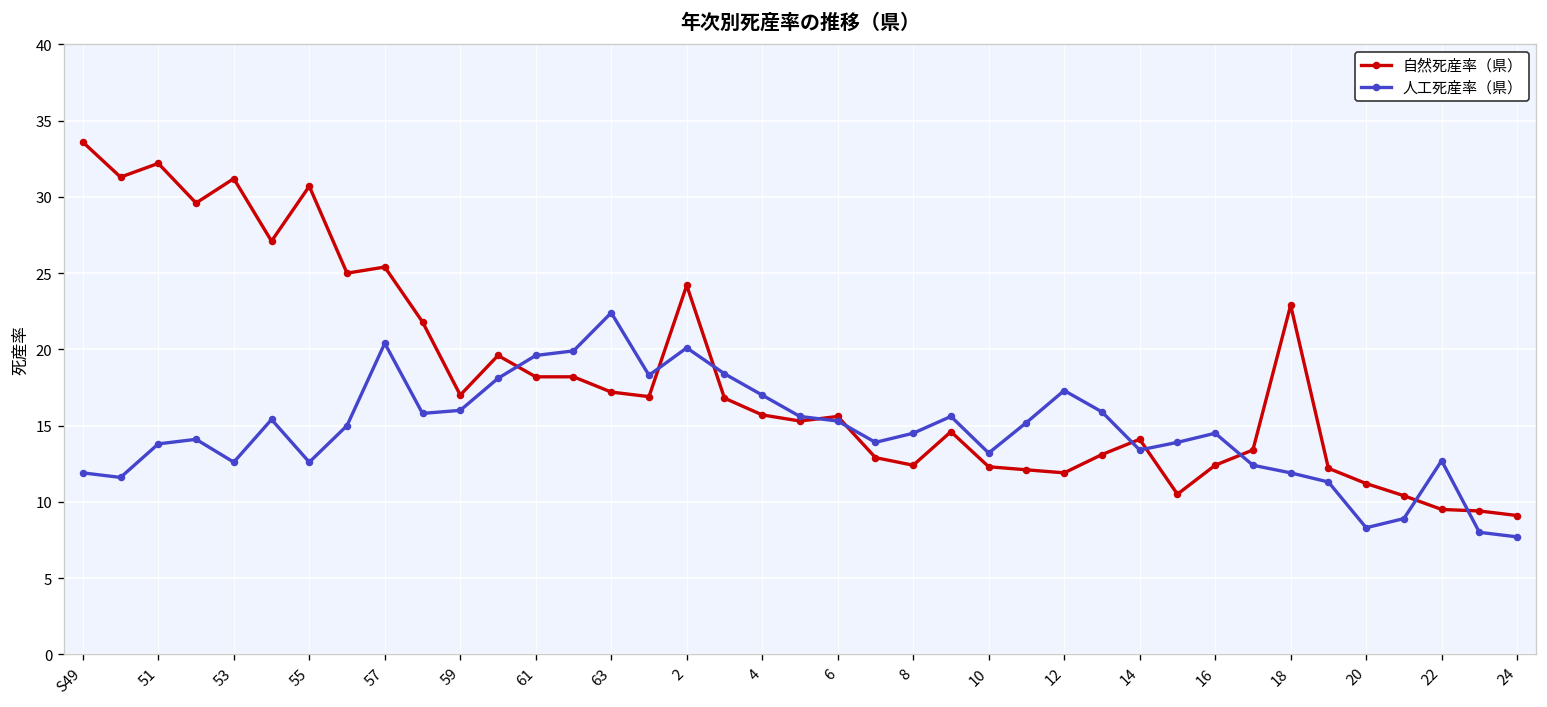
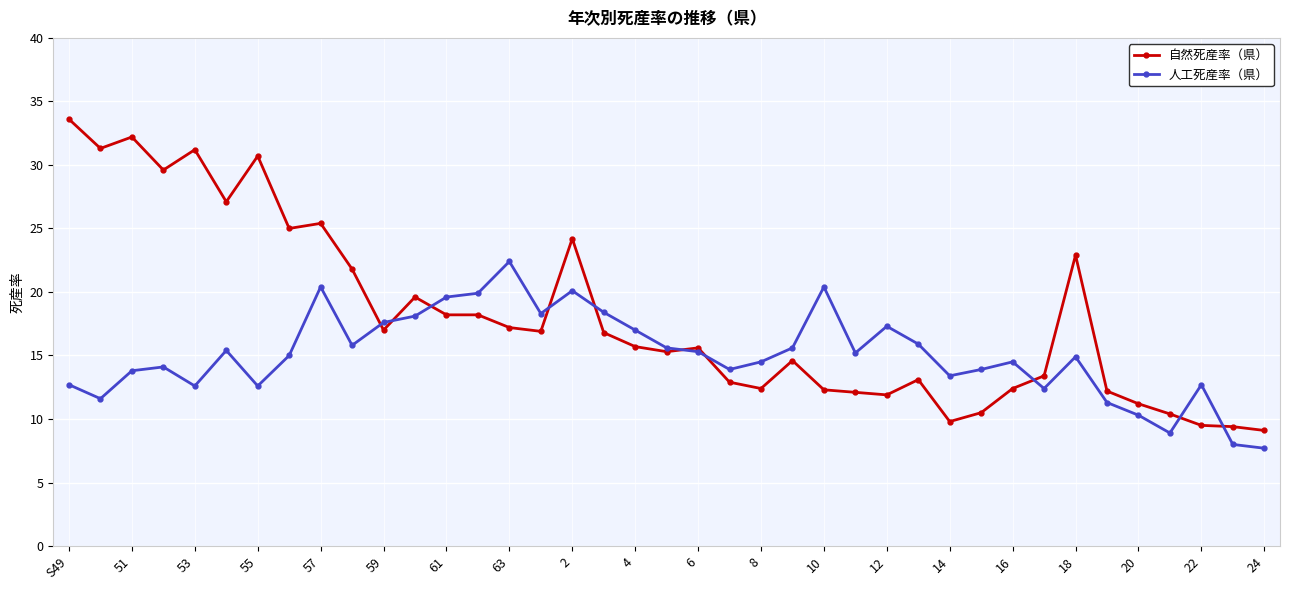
人工死産率（県）, S49: 11.9 -> 12.7
人工死産率（県）, 59: 16.0 -> 17.6
人工死産率（県）, 10: 13.2 -> 20.4
自然死産率（県）, 14: 14.1 -> 9.8
人工死産率（県）, 18: 11.9 -> 14.9
人工死産率（県）, 20: 8.3 -> 10.3
